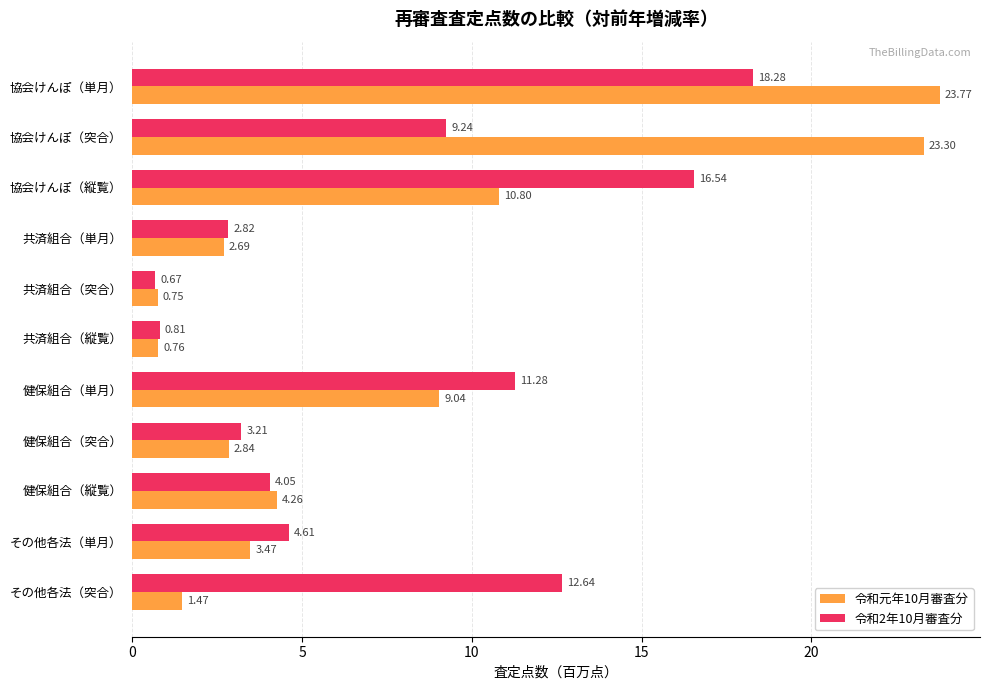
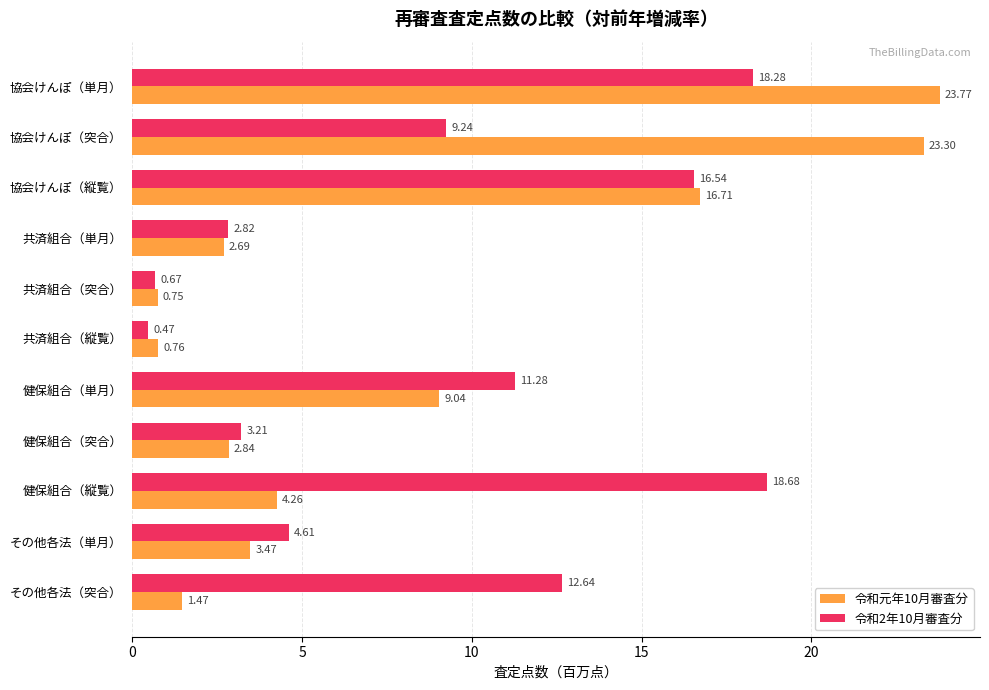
令和元年10月審査分, 協会けんぽ（縦覧）: 10.80 -> 16.71
令和2年10月審査分, 共済組合（縦覧）: 0.81 -> 0.47
令和2年10月審査分, 健保組合（縦覧）: 4.05 -> 18.68
